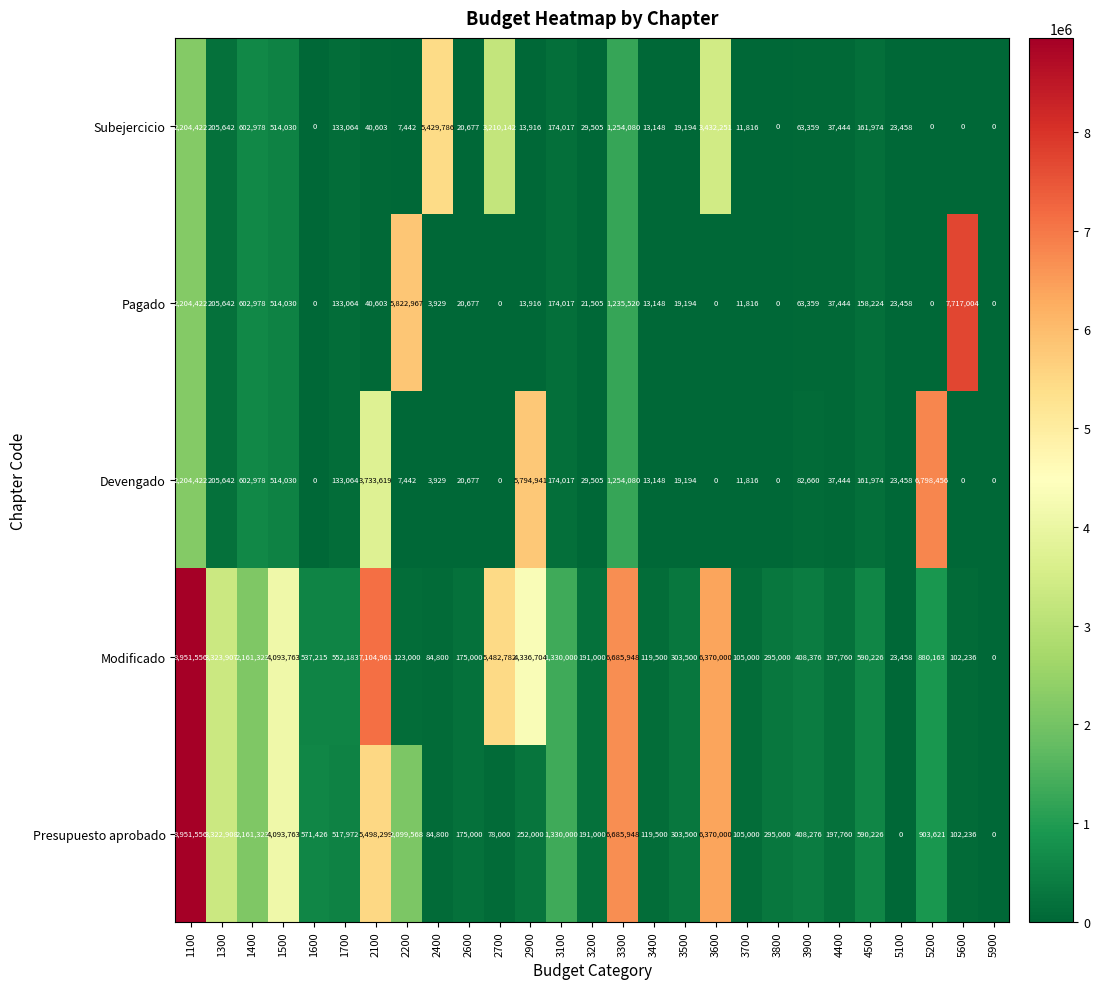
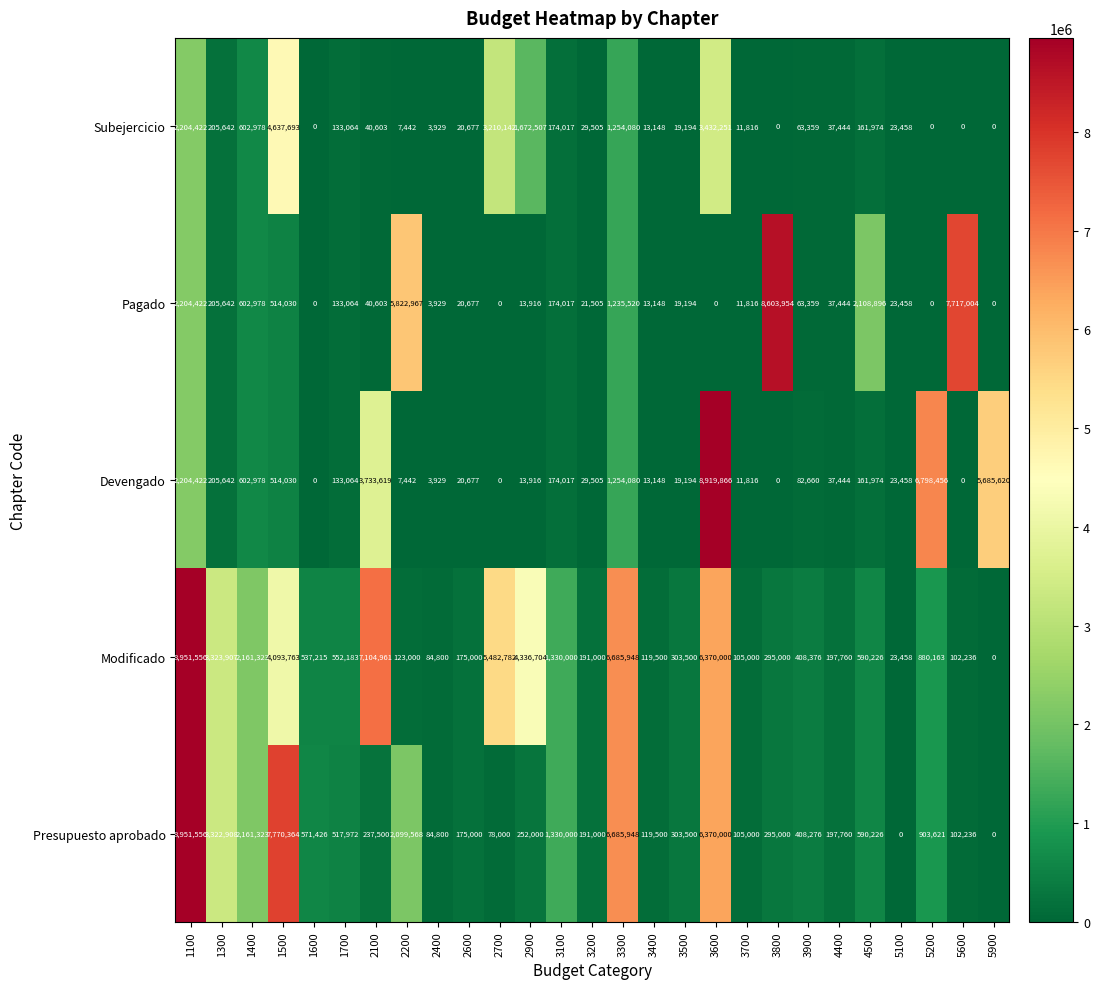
Subejercicio, 1500: 514,030 -> 4,637,693
Subejercicio, 2400: 5,429,786 -> 3,929
Subejercicio, 2900: 13,916 -> 1,672,507
Pagado, 3800: 0 -> 8,603,954
Pagado, 4500: 158,224 -> 2,108,896
Devengado, 2900: 5,794,941 -> 13,916
Devengado, 3600: 0 -> 8,919,866
Devengado, 5900: 0 -> 5,685,620
Presupuesto aprobado, 1500: 4,093,763 -> 7,770,364
Presupuesto aprobado, 2100: 5,498,299 -> 237,500
